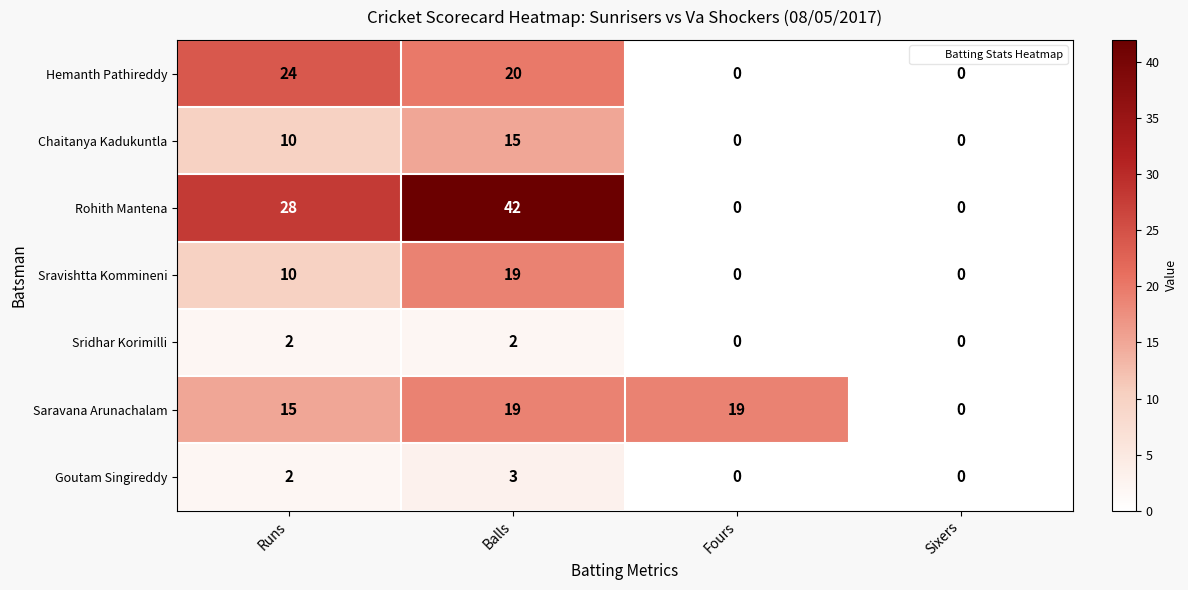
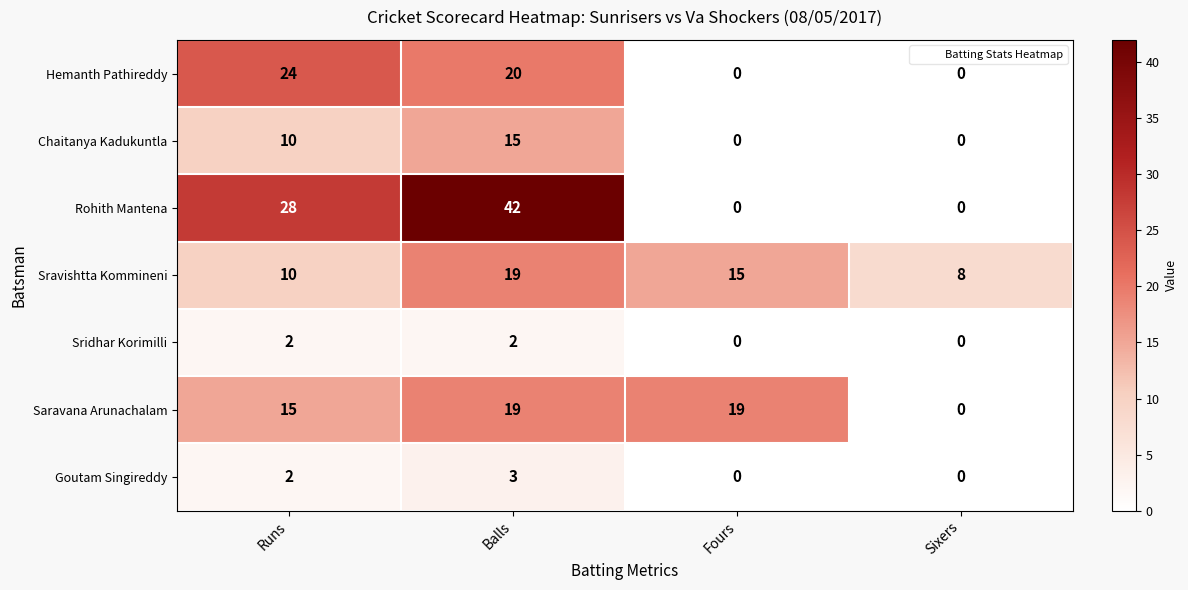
Sravishtta Kommineni, Fours: 0 -> 15
Sravishtta Kommineni, Sixers: 0 -> 8
